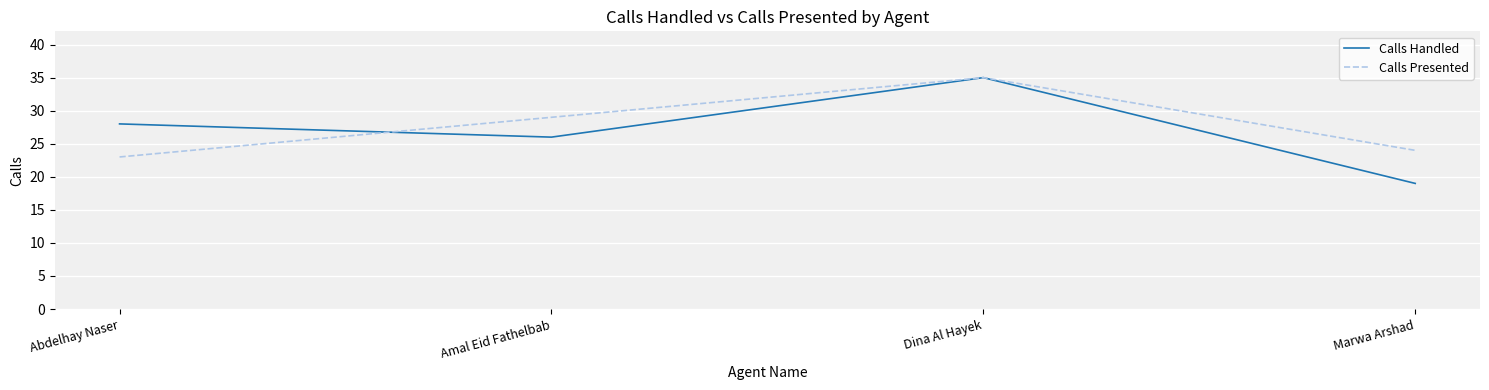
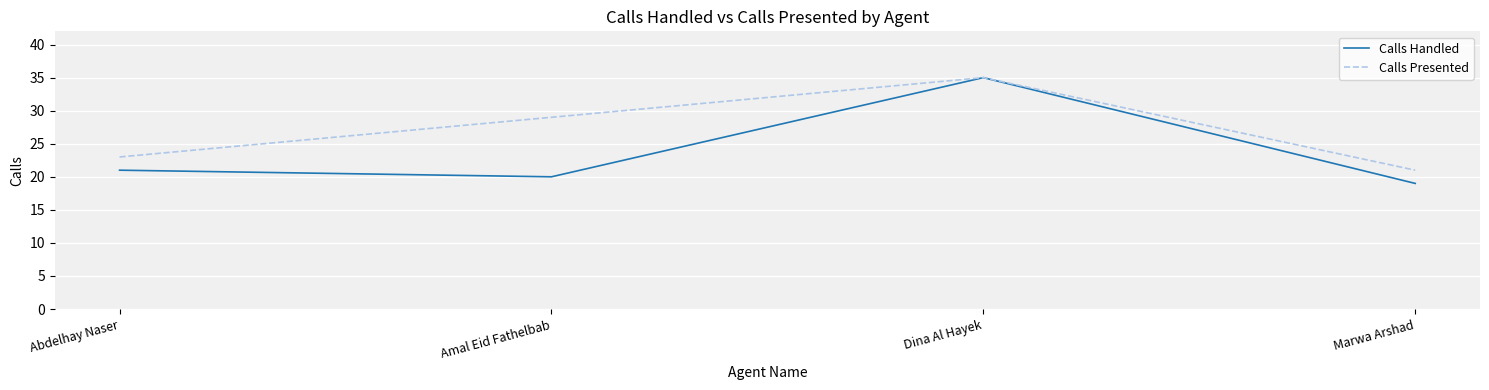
Calls Handled, Abdelhay Naser: 28 -> 21
Calls Handled, Amal Eid Fathelbab: 26 -> 20
Calls Presented, Marwa Arshad: 24 -> 21
